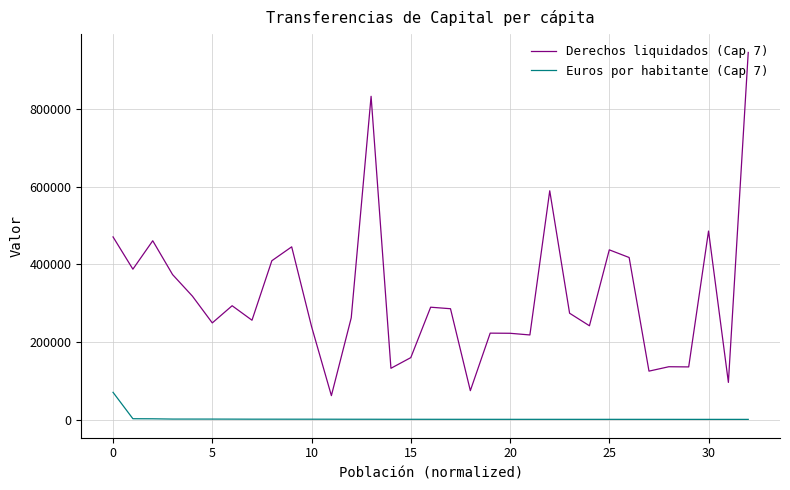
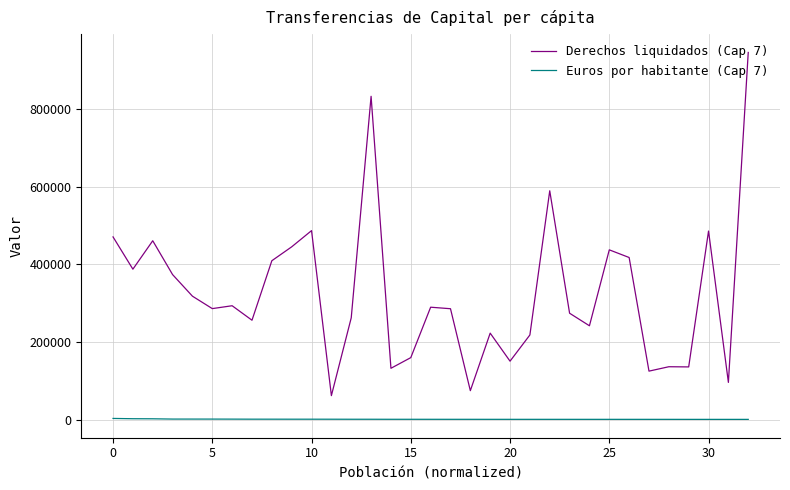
Euros por habitante (Cap 7), 0: 70000 -> 0
Derechos liquidados (Cap 7), 5: 250000 -> 290000
Derechos liquidados (Cap 7), 10: 240000 -> 490000
Derechos liquidados (Cap 7), 20: 220000 -> 150000
